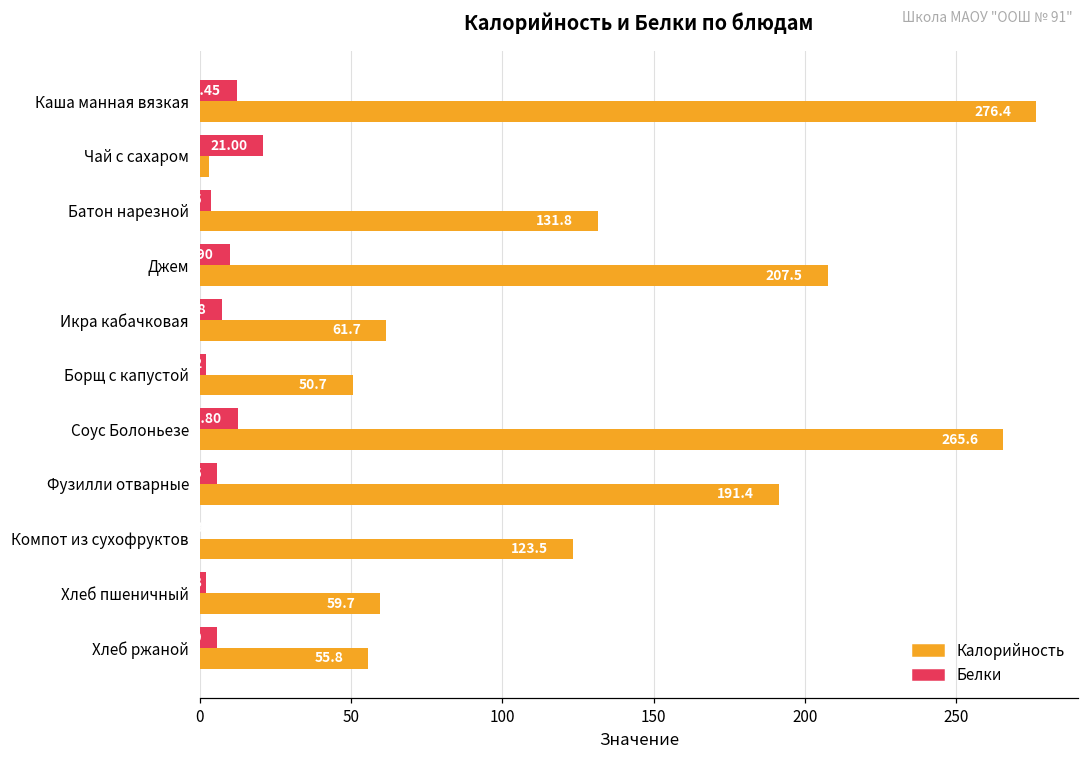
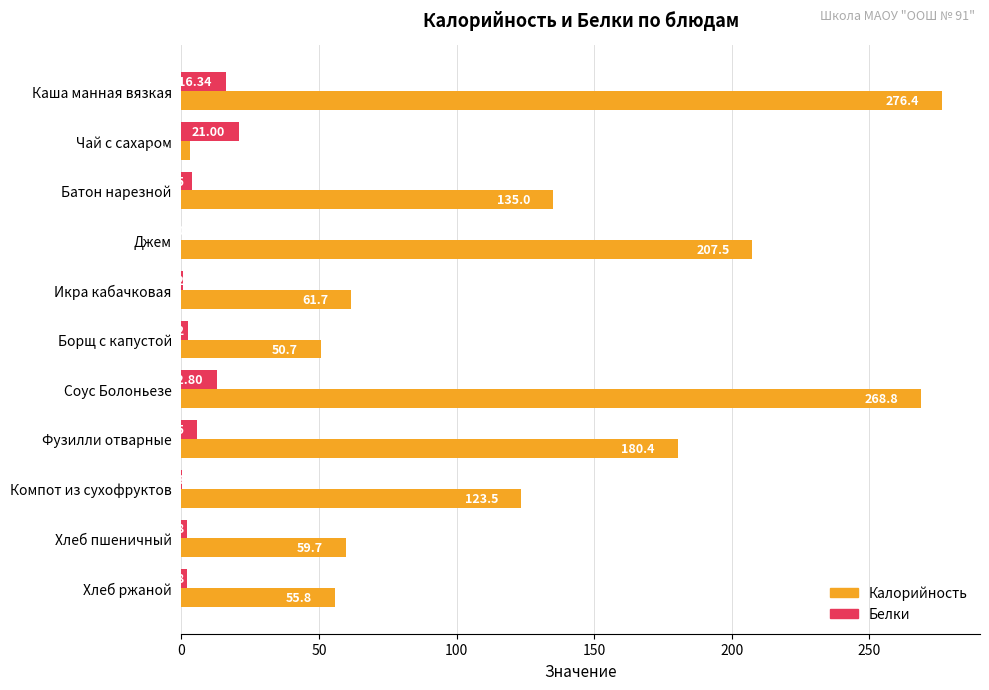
Белки, Каша манная вязкая: 12.45 -> 16.34
Калорийность, Батон нарезной: 131.8 -> 135.0
Белки, Джем: 10 -> 0
Белки, Икра кабачковая: 7 -> 1
Калорийность, Соус Болоньезе: 265.6 -> 268.8
Калорийность, Фузилли отварные: 191.4 -> 180.4
Белки, Хлеб ржаной: 6 -> 2
